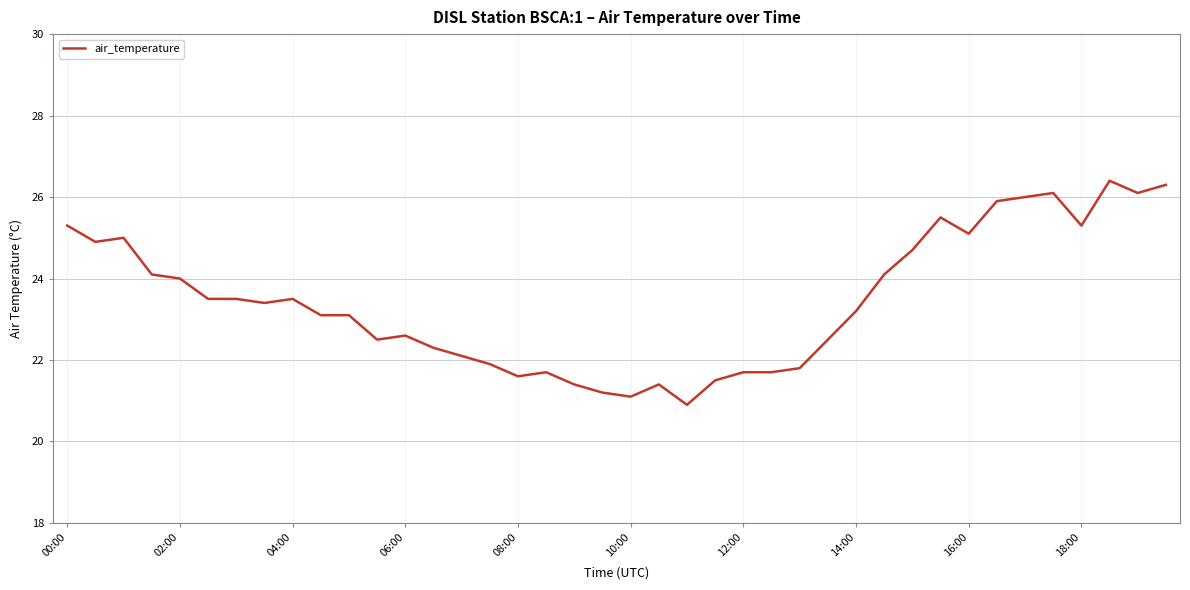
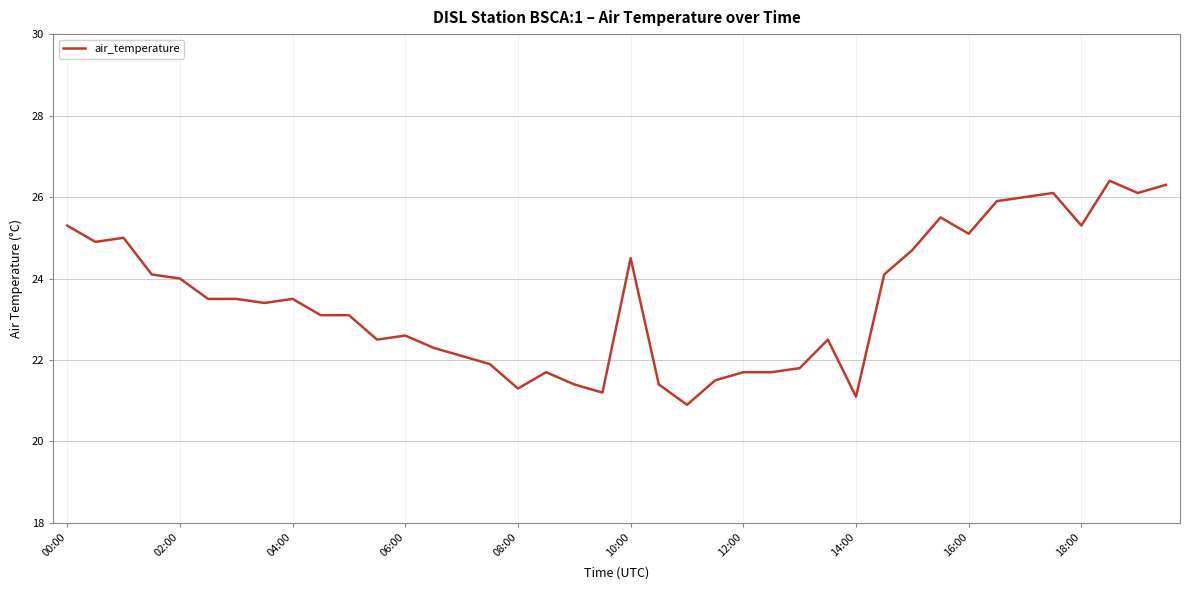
08:00: 21.6 -> 21.3
10:00: 21.1 -> 24.5
14:00: 23.2 -> 21.1
